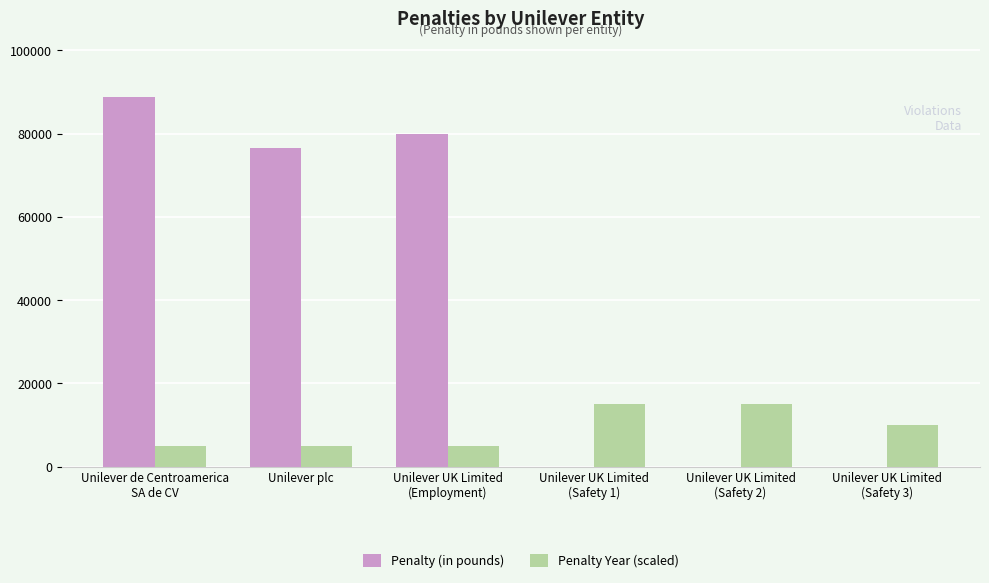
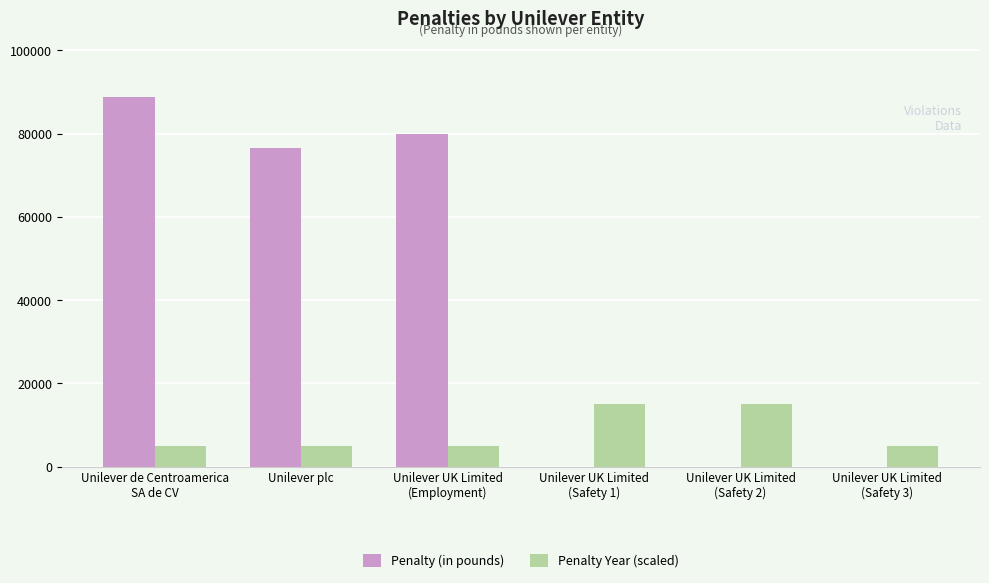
Penalty Year (scaled), Unilever UK Limited (Safety 3): 10000 -> 5000
